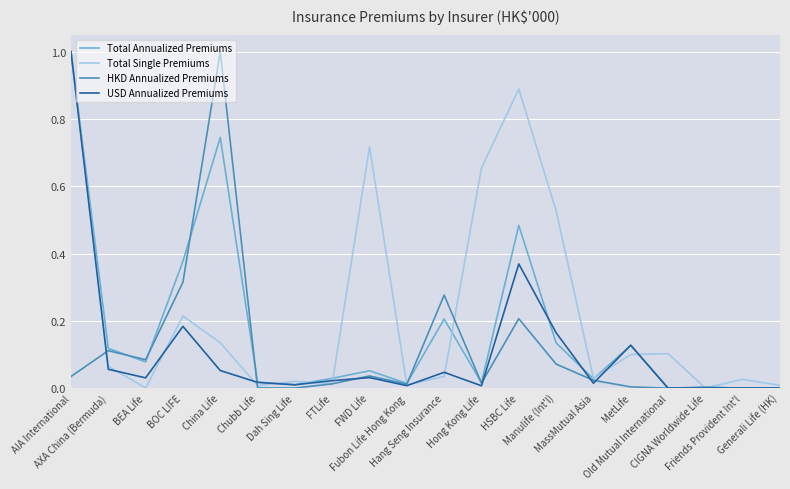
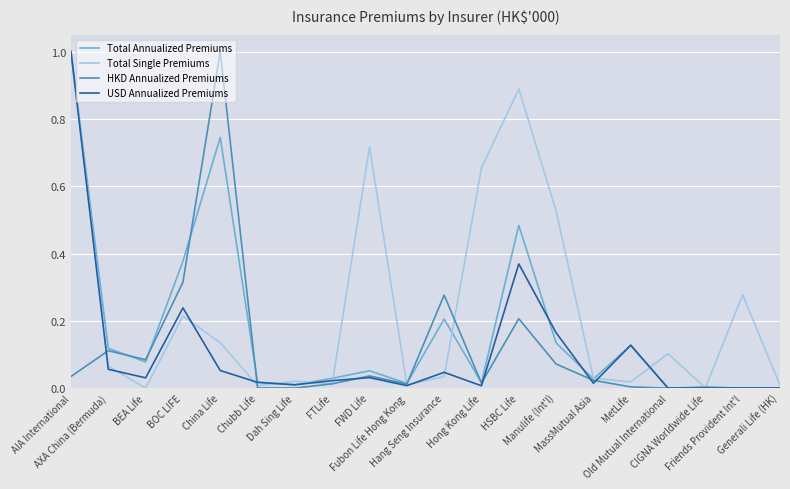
USD Annualized Premiums, BOC LIFE: 0.18 -> 0.24
Total Single Premiums, MetLife: 0.10 -> 0.02
Total Single Premiums, Friends Provident Int'l: 0.03 -> 0.28
